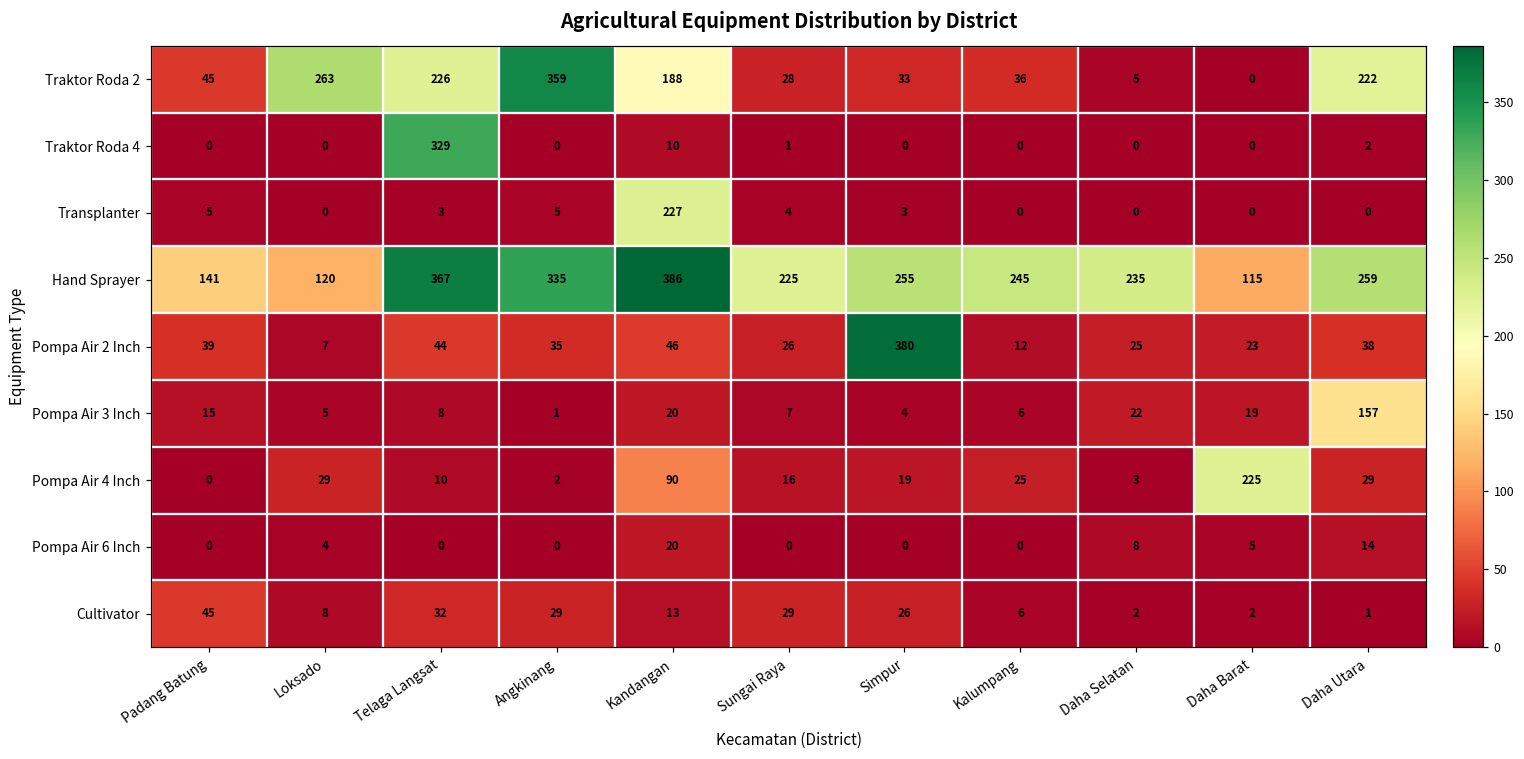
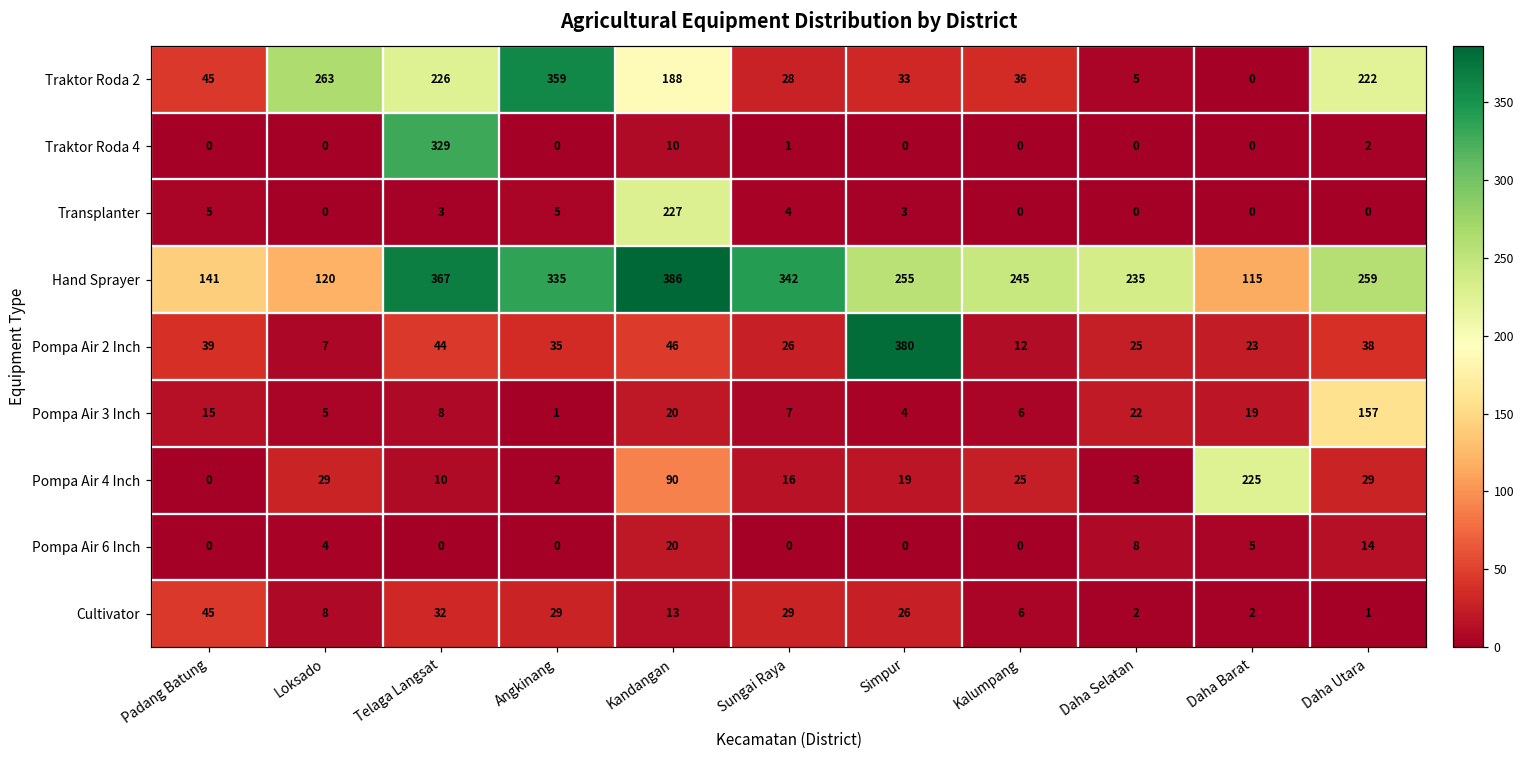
Hand Sprayer, Sungai Raya: 225 -> 342
